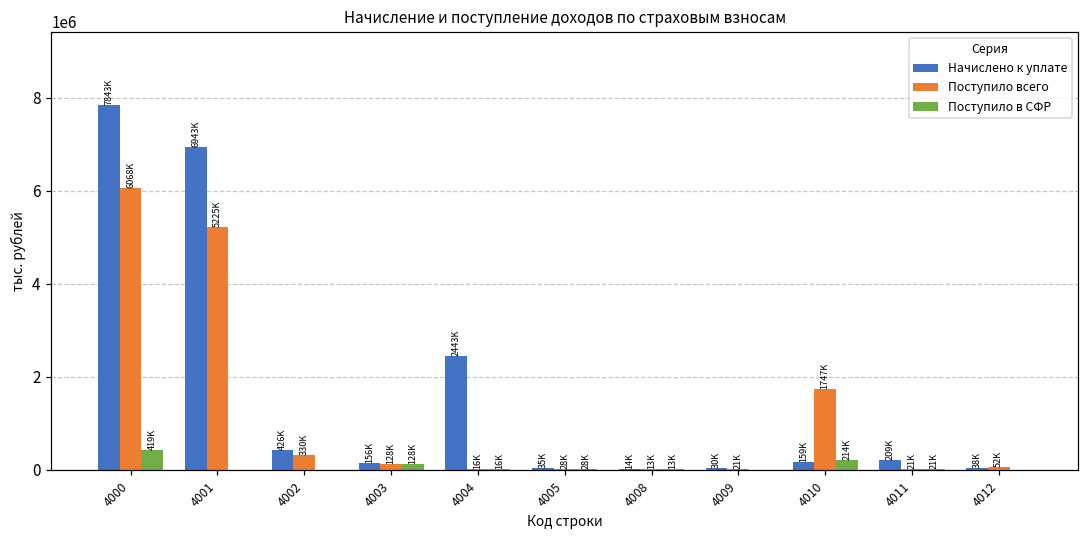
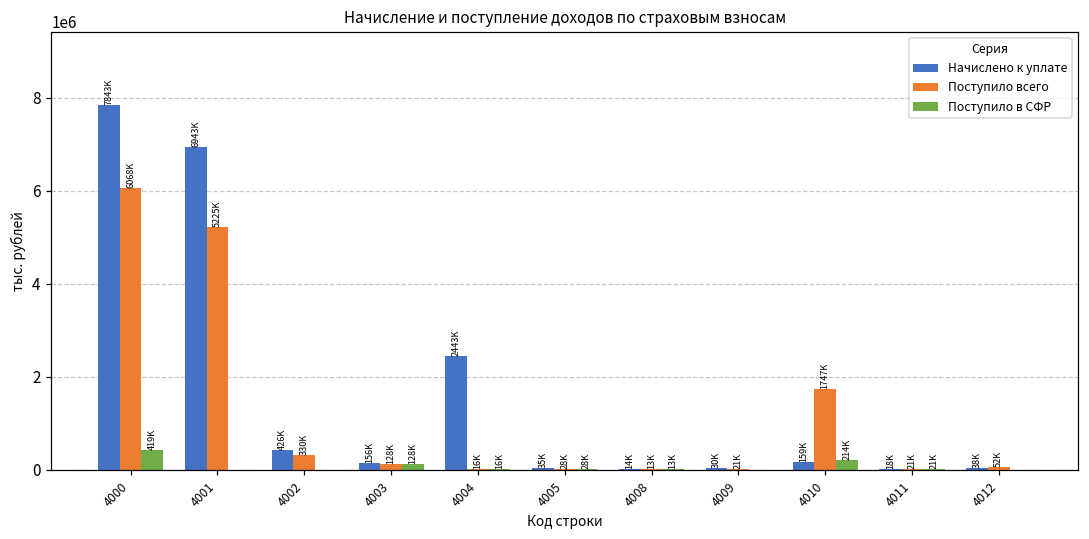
Начислено к уплате, 4011: 209K -> 18K
